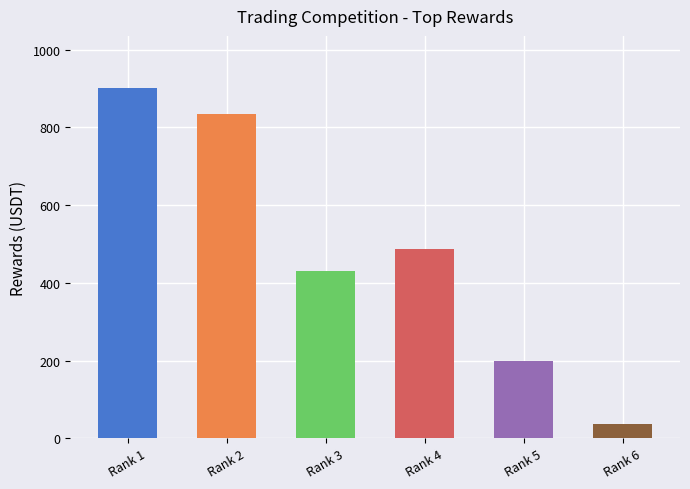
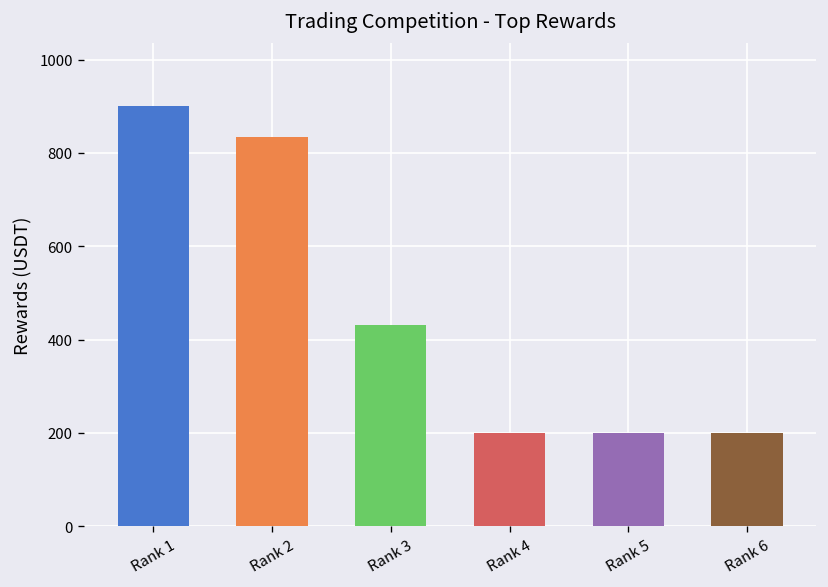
Rank 4: 490 -> 200
Rank 6: 40 -> 200
